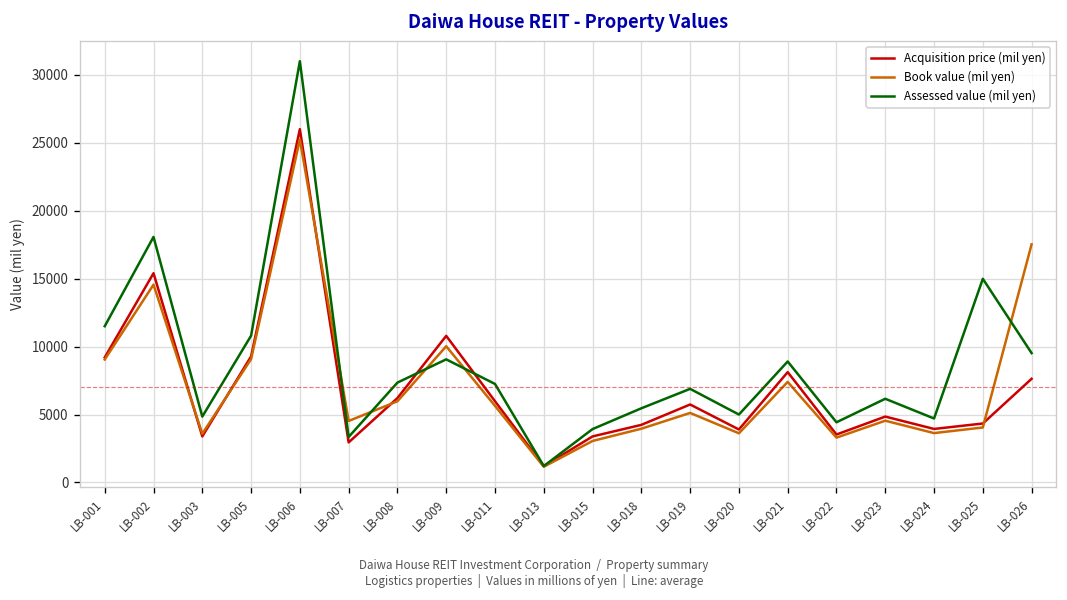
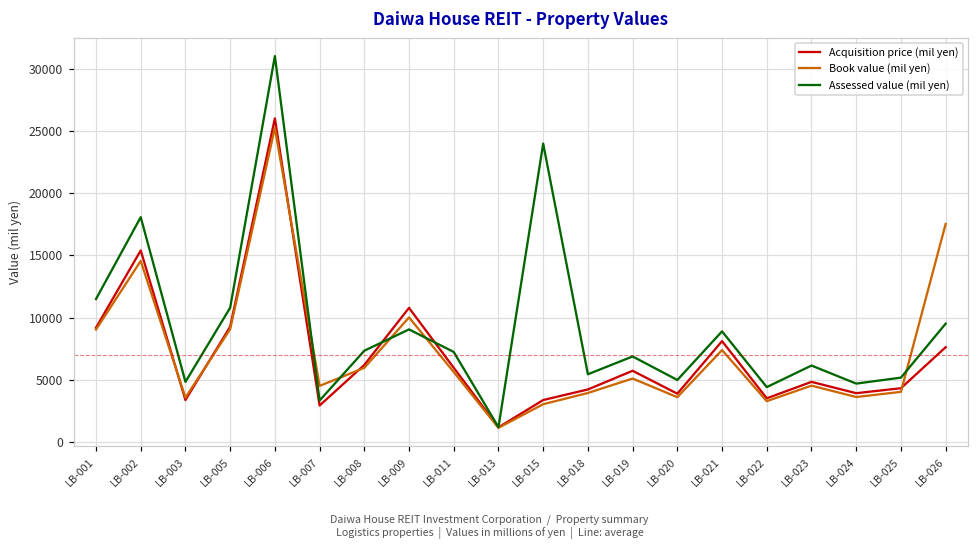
Assessed value (mil yen), LB-015: 3900 -> 24000
Assessed value (mil yen), LB-025: 15000 -> 5200
